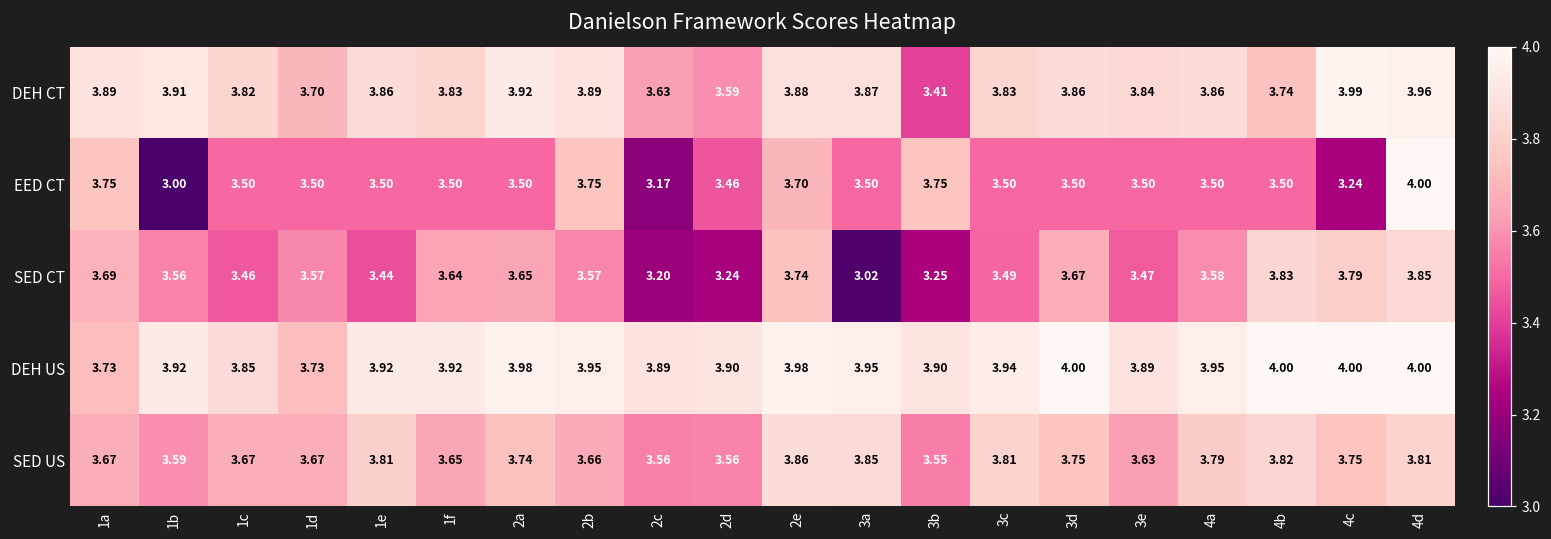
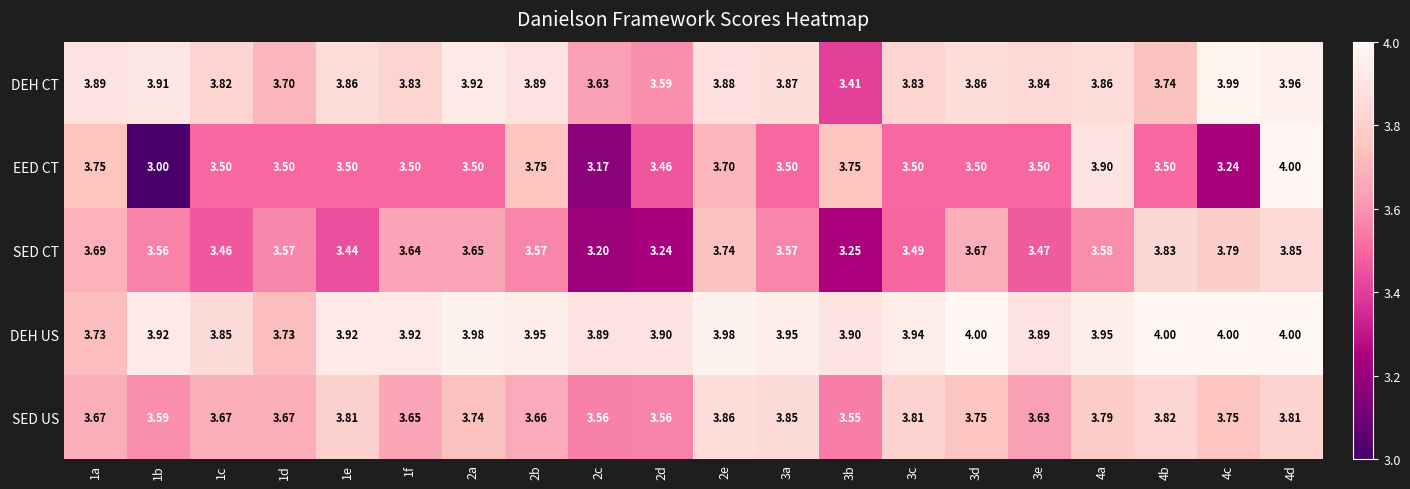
EED CT, 4a: 3.50 -> 3.90
SED CT, 3a: 3.02 -> 3.57
